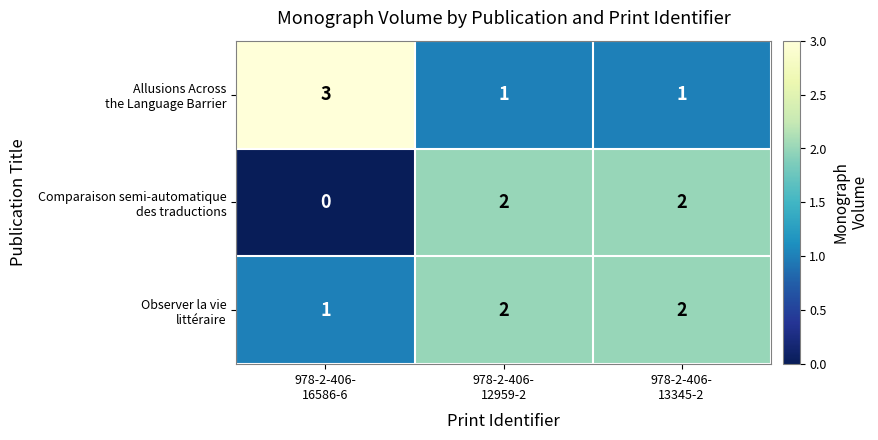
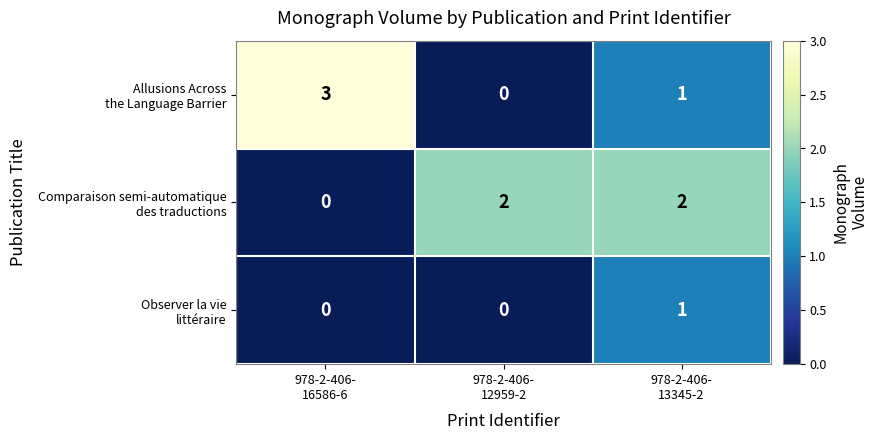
Allusions Across the Language Barrier, 978-2-406- 12959-2: 1 -> 0
Observer la vie littéraire, 978-2-406- 16586-6: 1 -> 0
Observer la vie littéraire, 978-2-406- 12959-2: 2 -> 0
Observer la vie littéraire, 978-2-406- 13345-2: 2 -> 1
